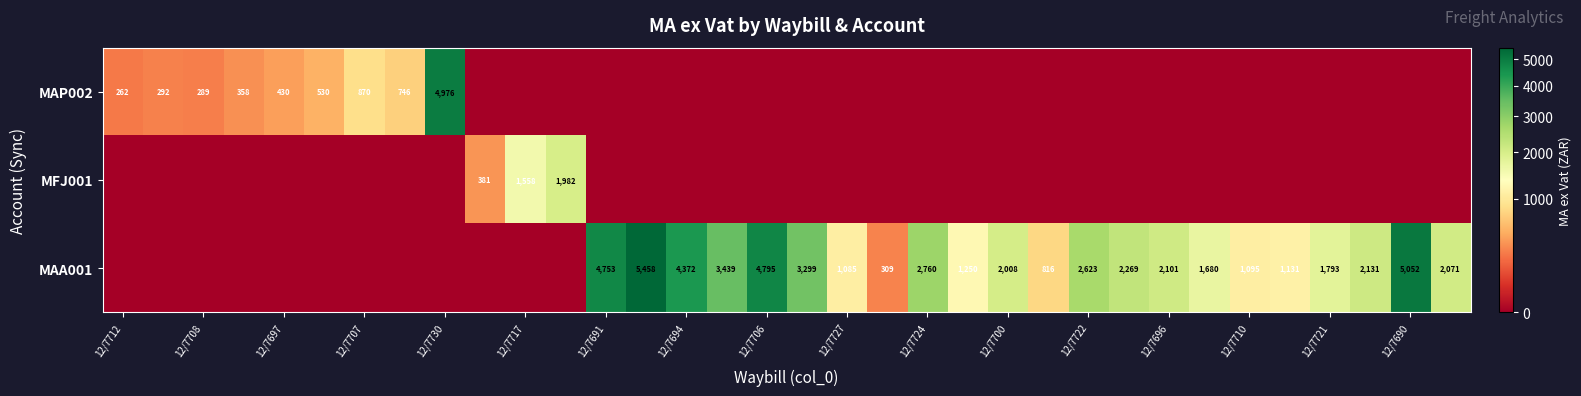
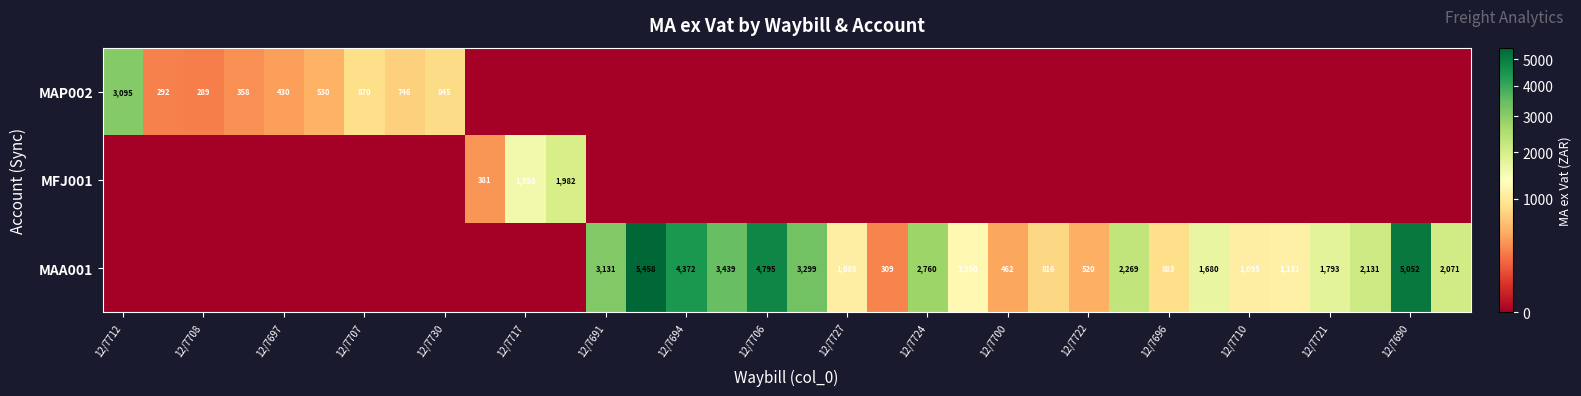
MAP002, 12/7712: 262 -> 3,095
MAP002, 12/7730: 4,976 -> 845
MAA001, 12/7691: 4,753 -> 3,131
MAA001, 12/7700: 2,008 -> 462
MAA001, 12/7722: 2,623 -> 520
MAA001, 12/7696: 2,101 -> 883
